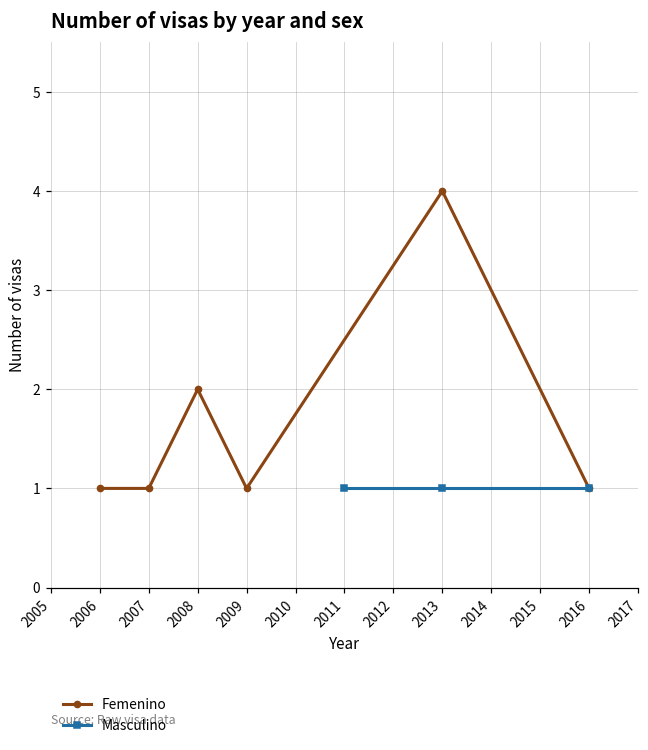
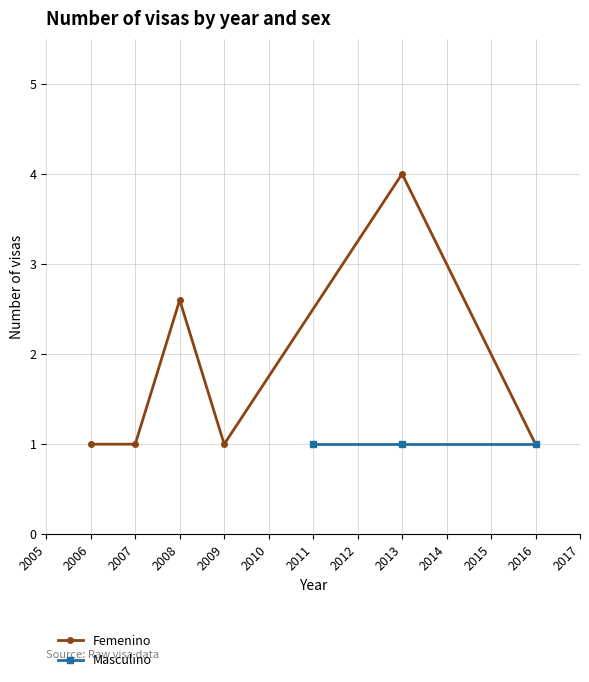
Femenino, 2008: 2.0 -> 2.6
